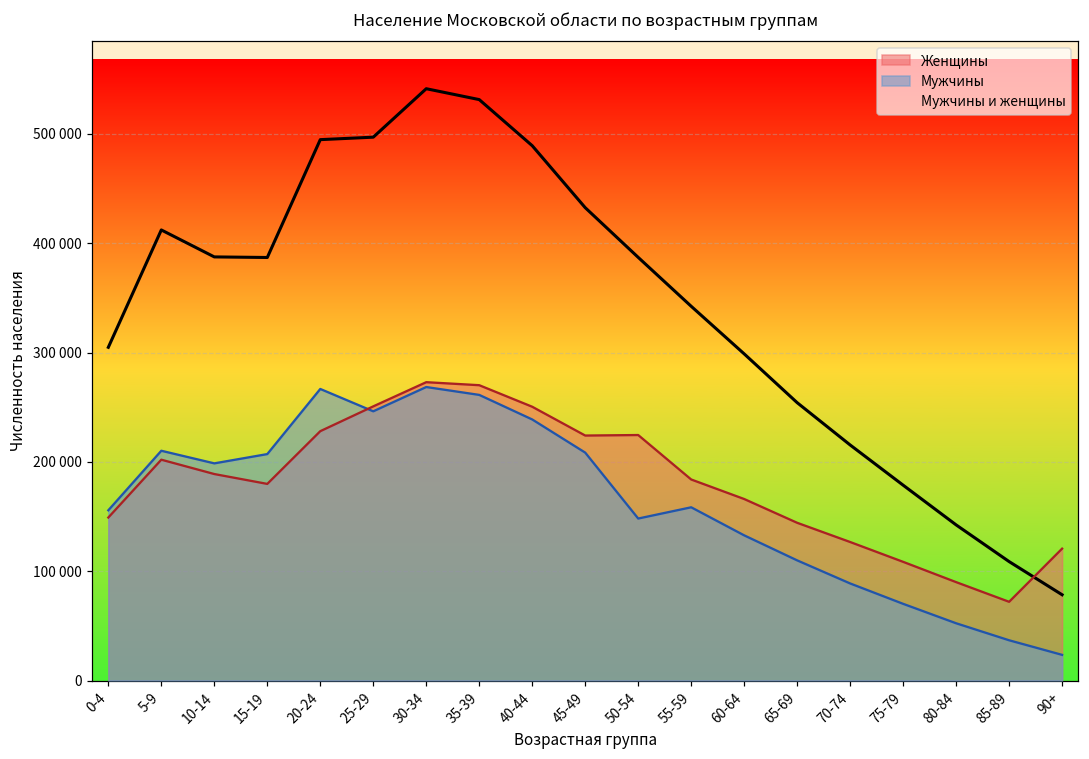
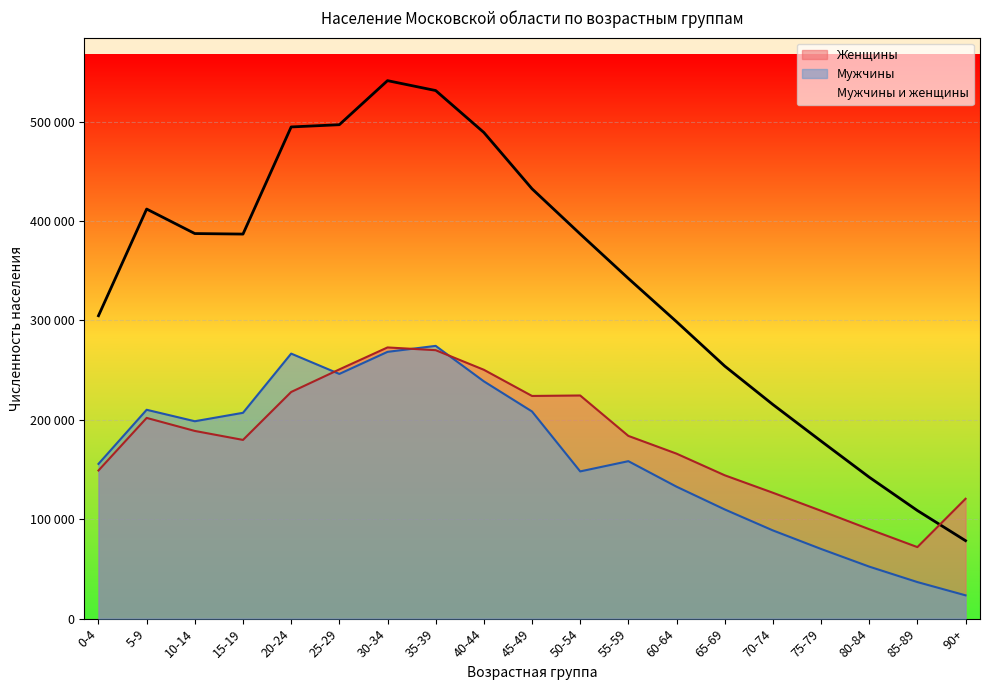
Мужчины, 35-39: 260000 -> 270000
